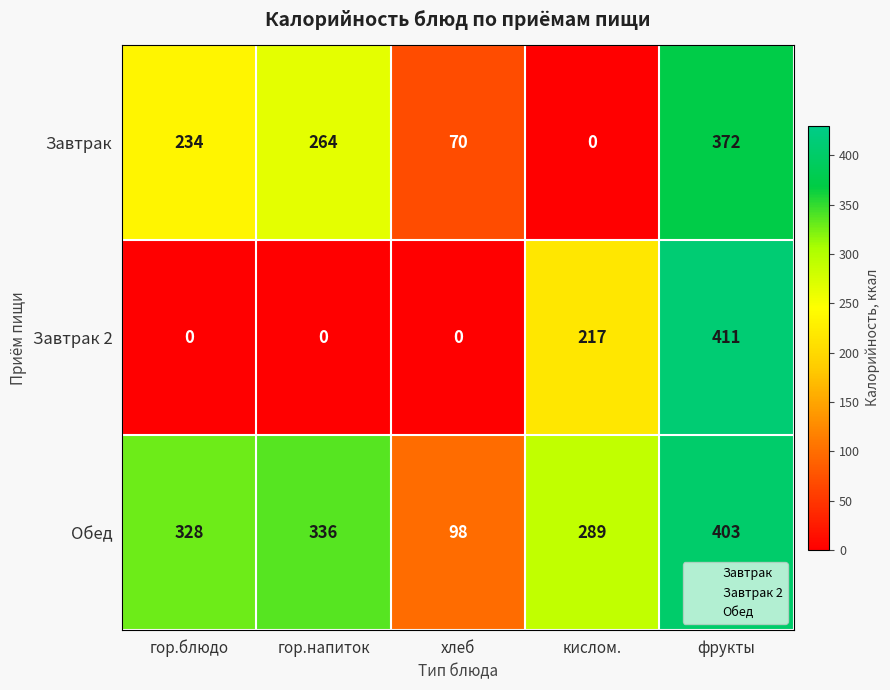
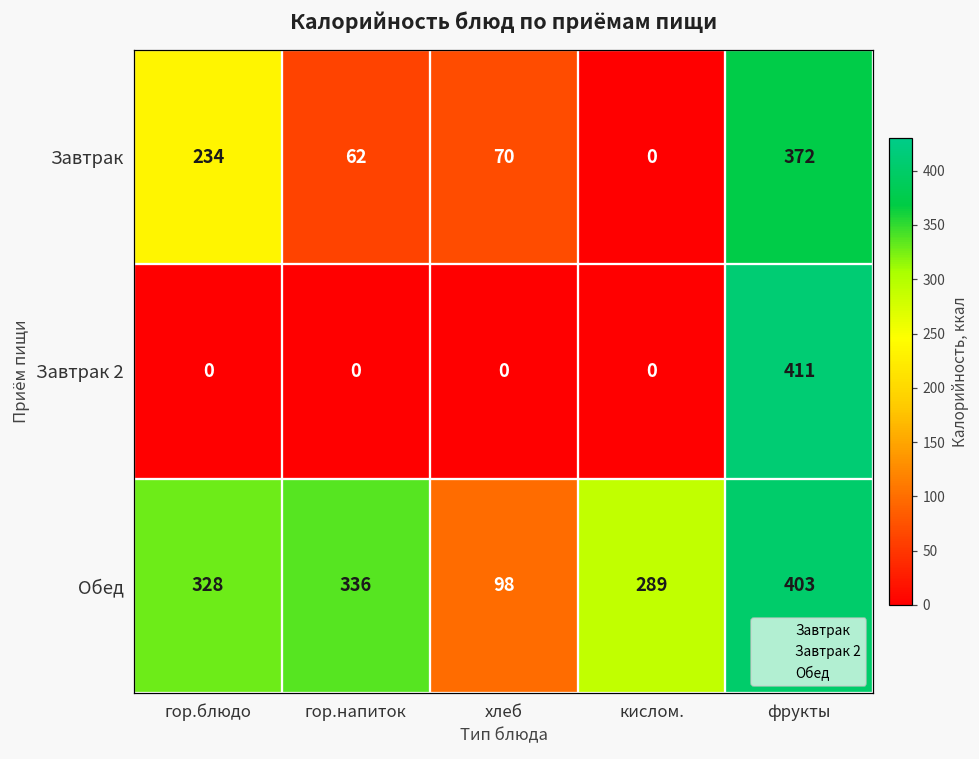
Завтрак, гор.напиток: 264 -> 62
Завтрак 2, кислом.: 217 -> 0
